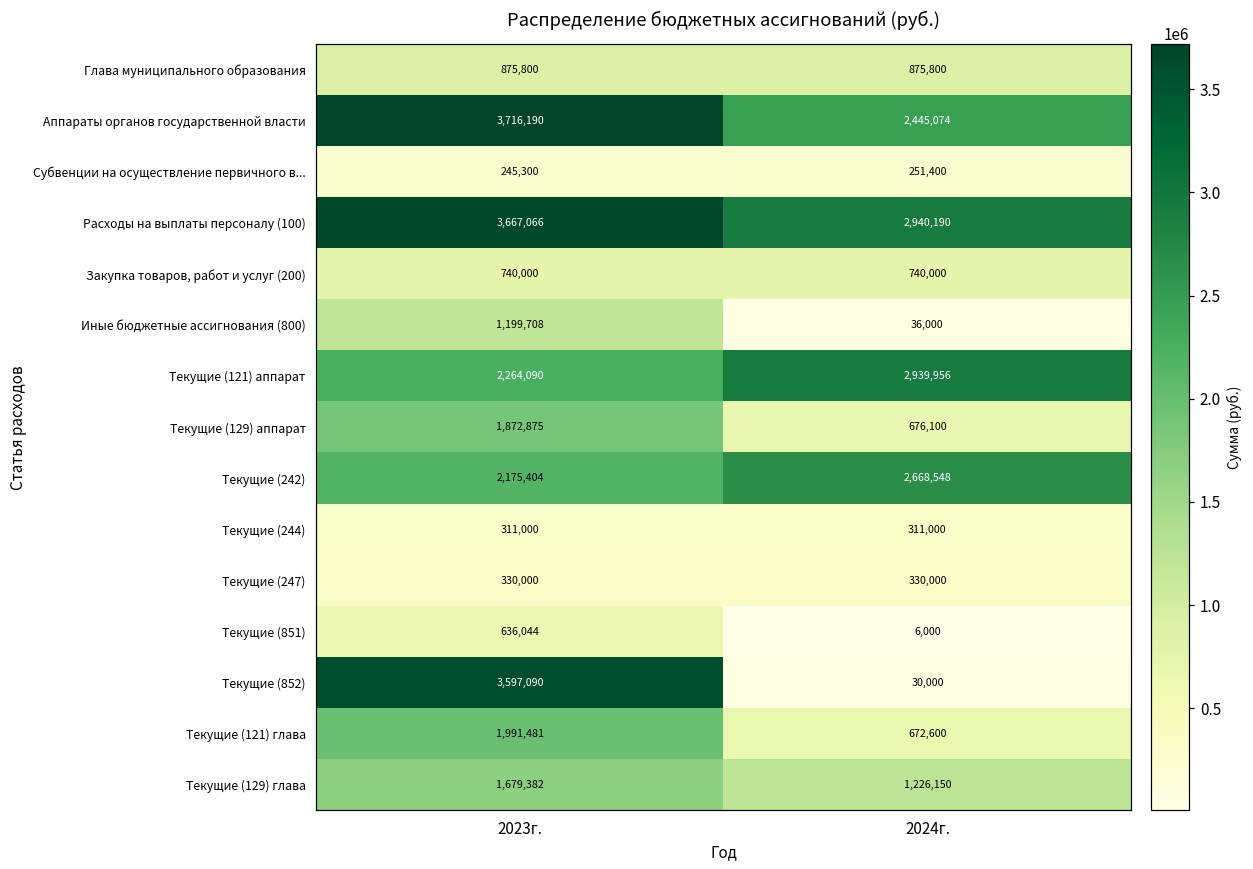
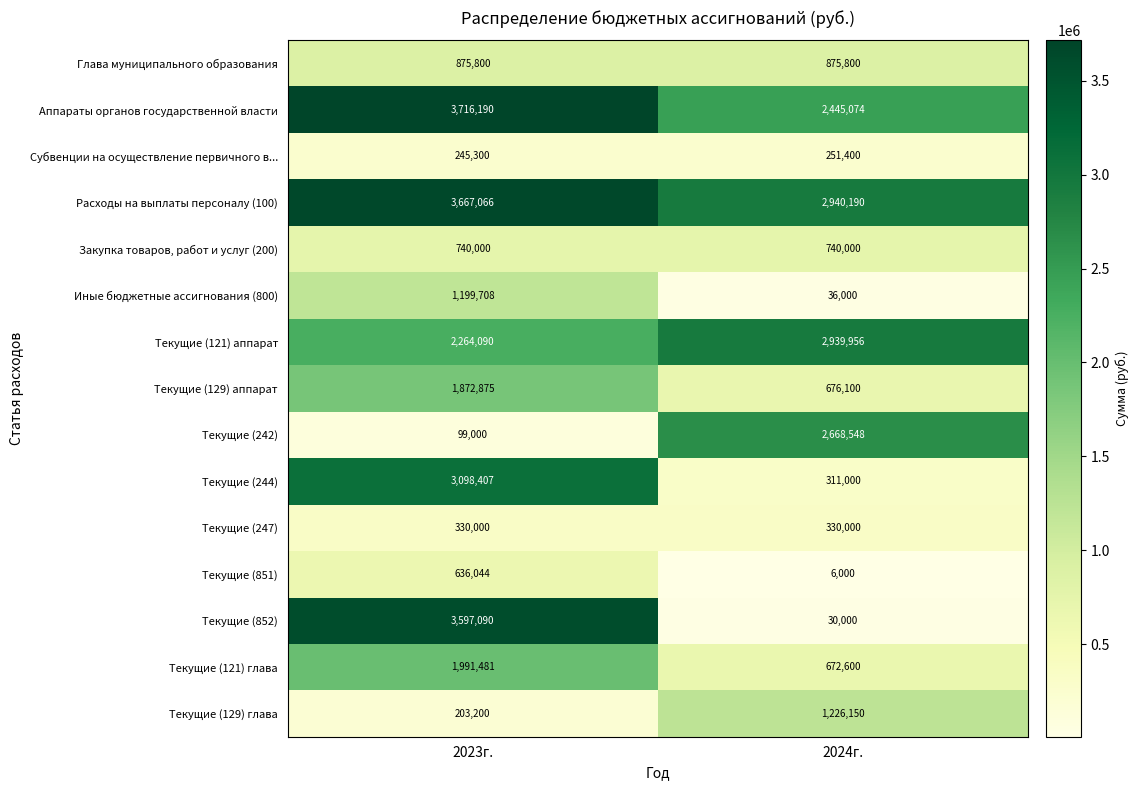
Текущие (242), 2023г.: 2,175,404 -> 99,000
Текущие (244), 2023г.: 311,000 -> 3,098,407
Текущие (129) глава, 2023г.: 1,679,382 -> 203,200
